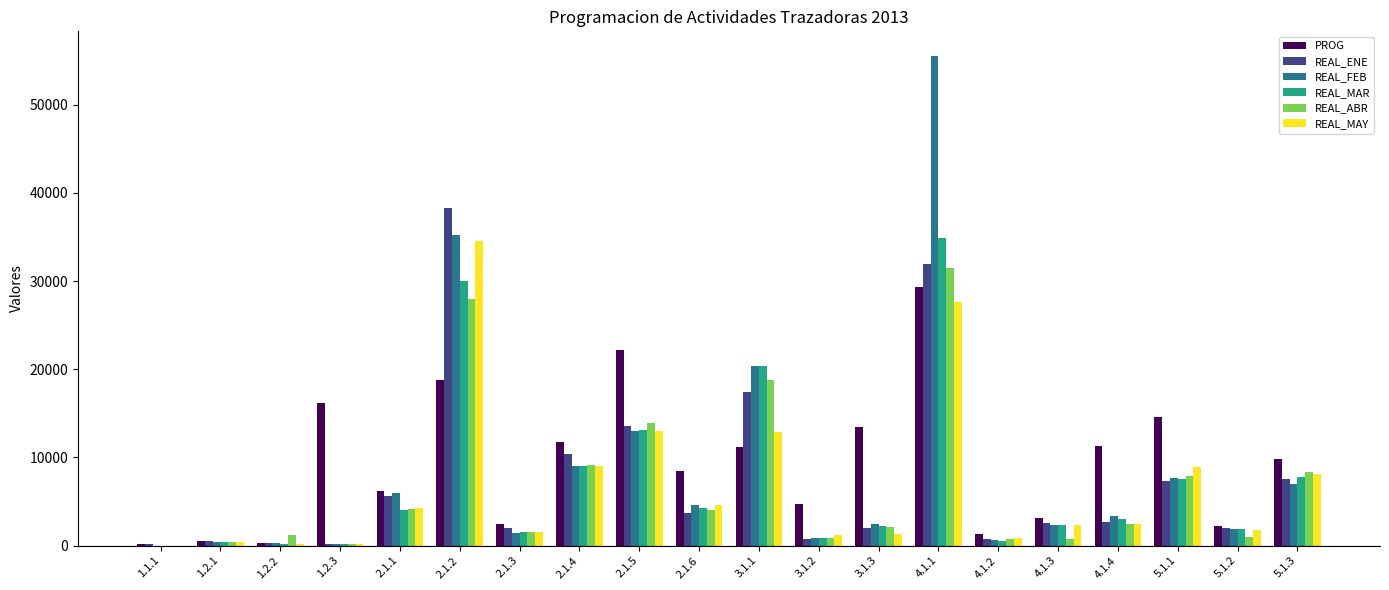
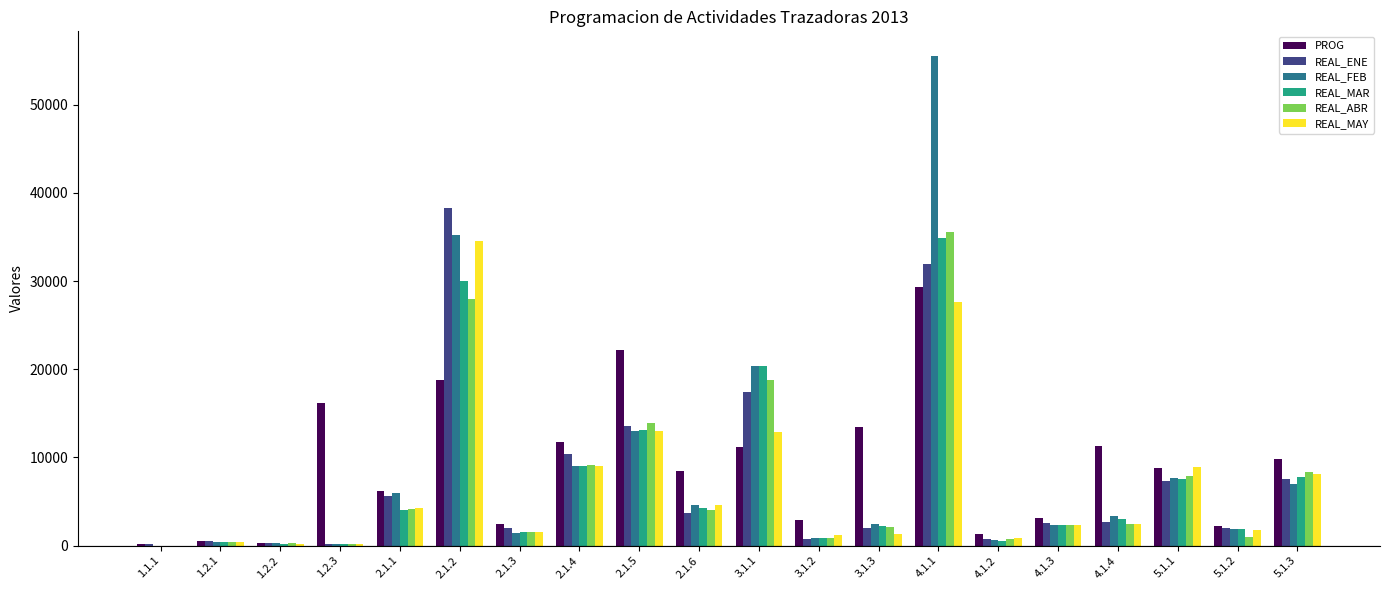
REAL_ABR, 1.2.2: 1000 -> 0
PROG, 3.1.2: 5000 -> 3000
REAL_ABR, 4.1.1: 32000 -> 36000
REAL_ABR, 4.1.3: 1000 -> 2000
PROG, 5.1.1: 15000 -> 9000
